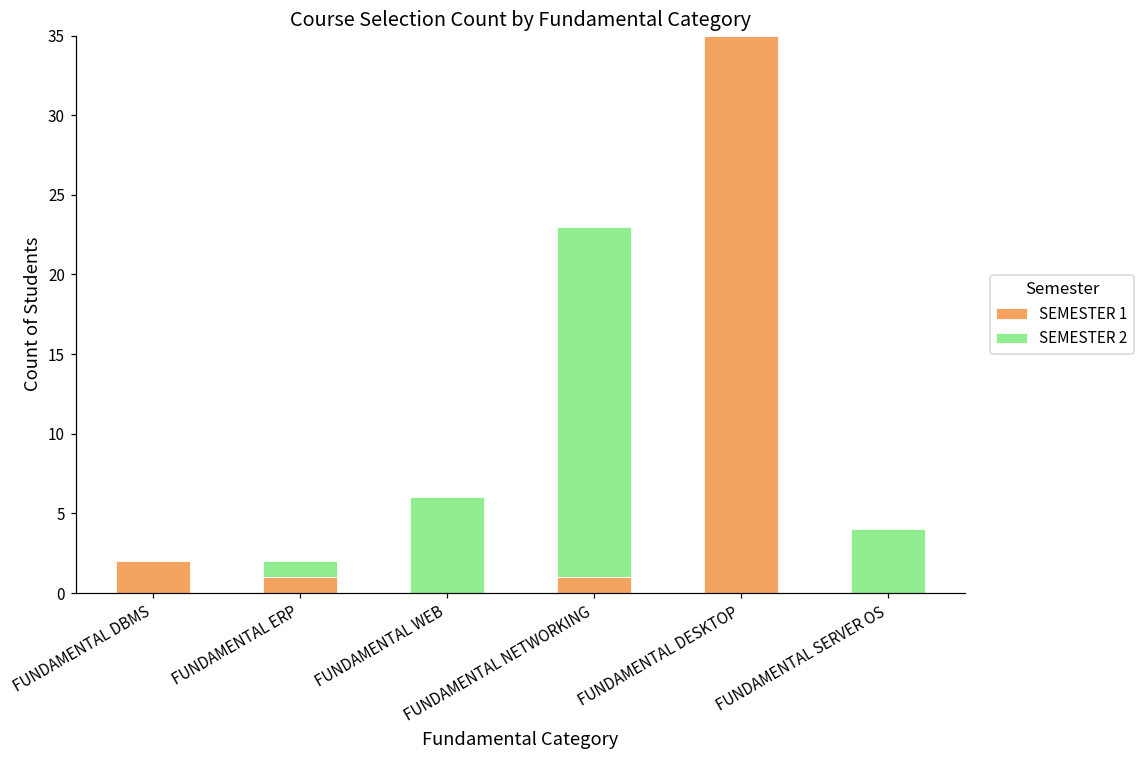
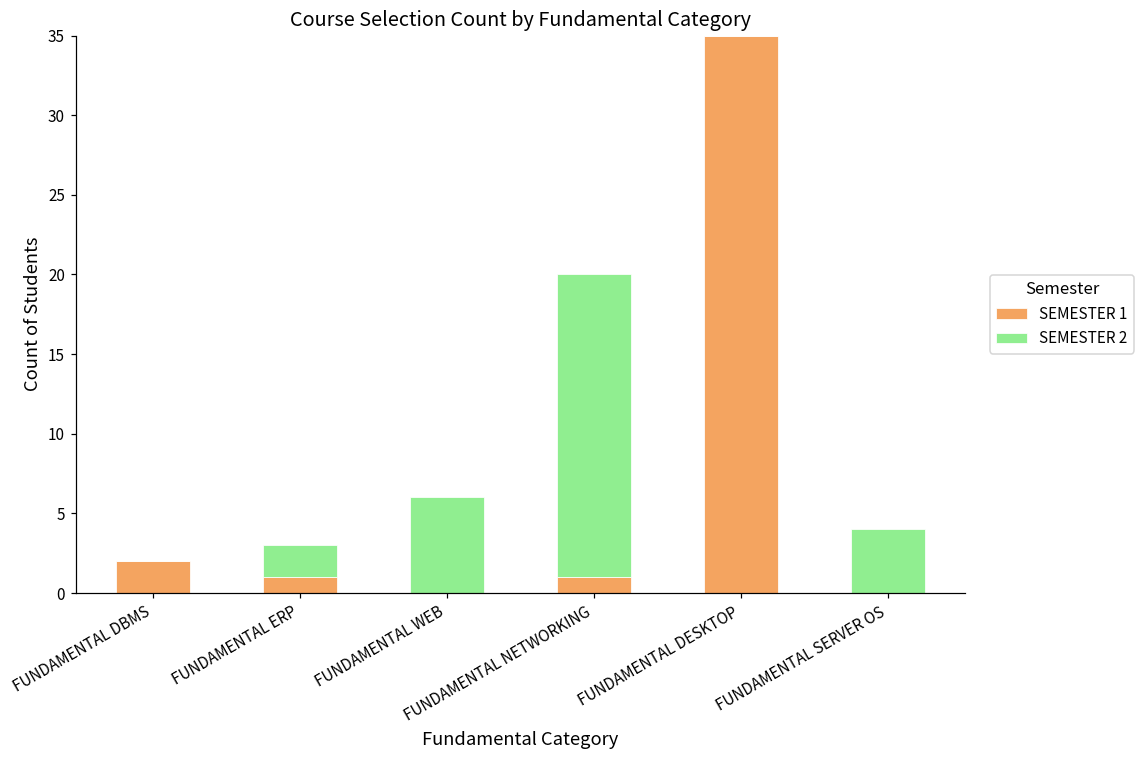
SEMESTER 2, FUNDAMENTAL ERP: 1 -> 2
SEMESTER 2, FUNDAMENTAL NETWORKING: 22 -> 19
